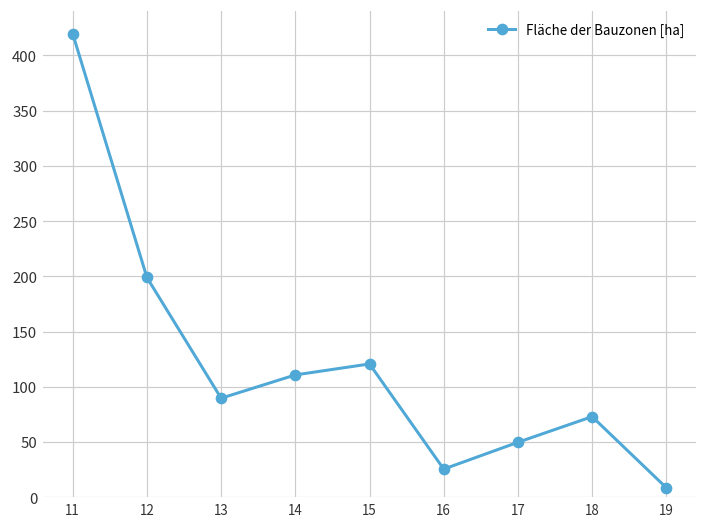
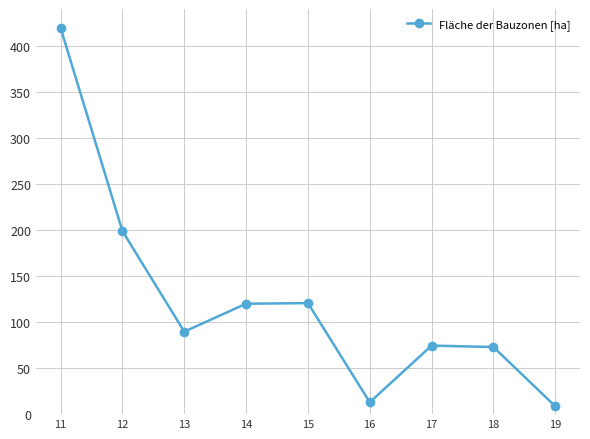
14: 110 -> 120
16: 30 -> 10
17: 50 -> 70
